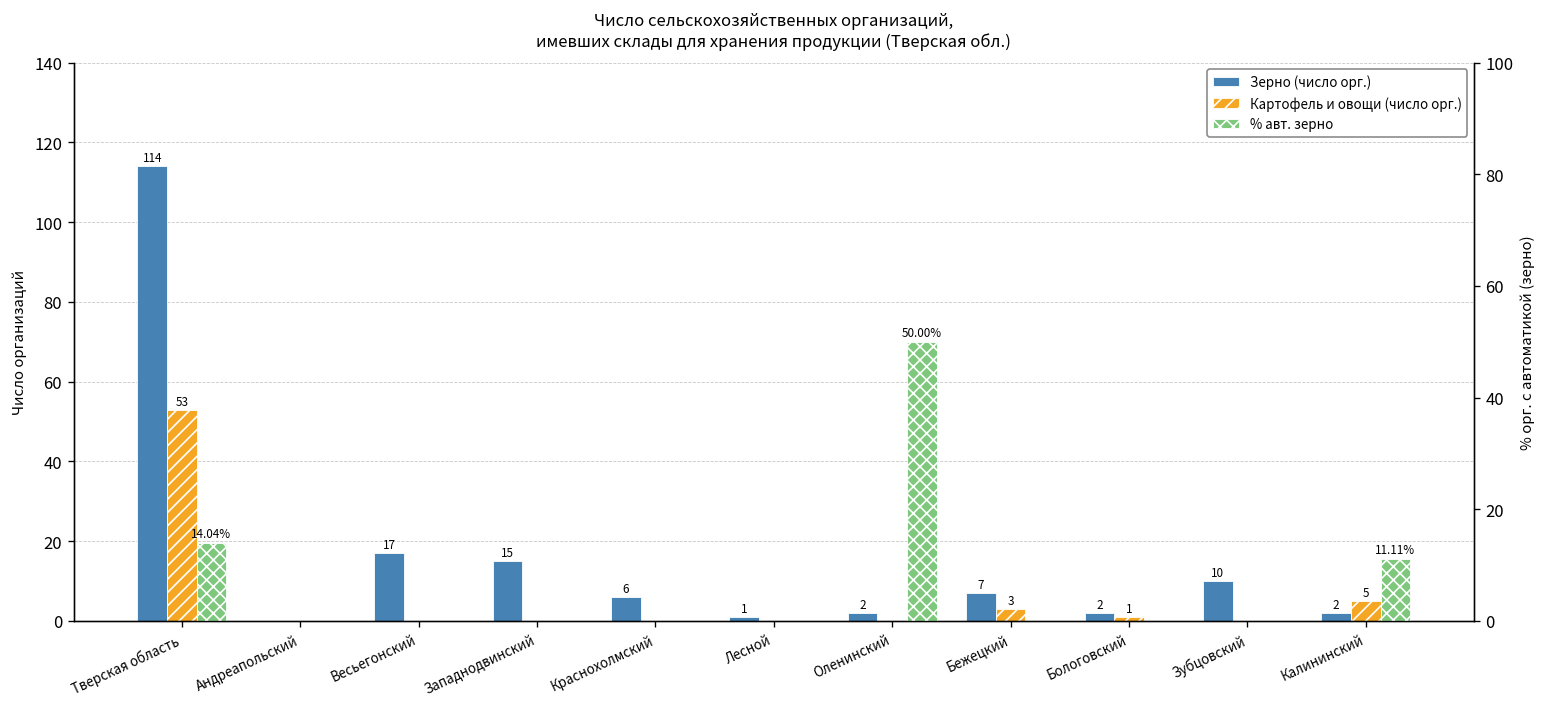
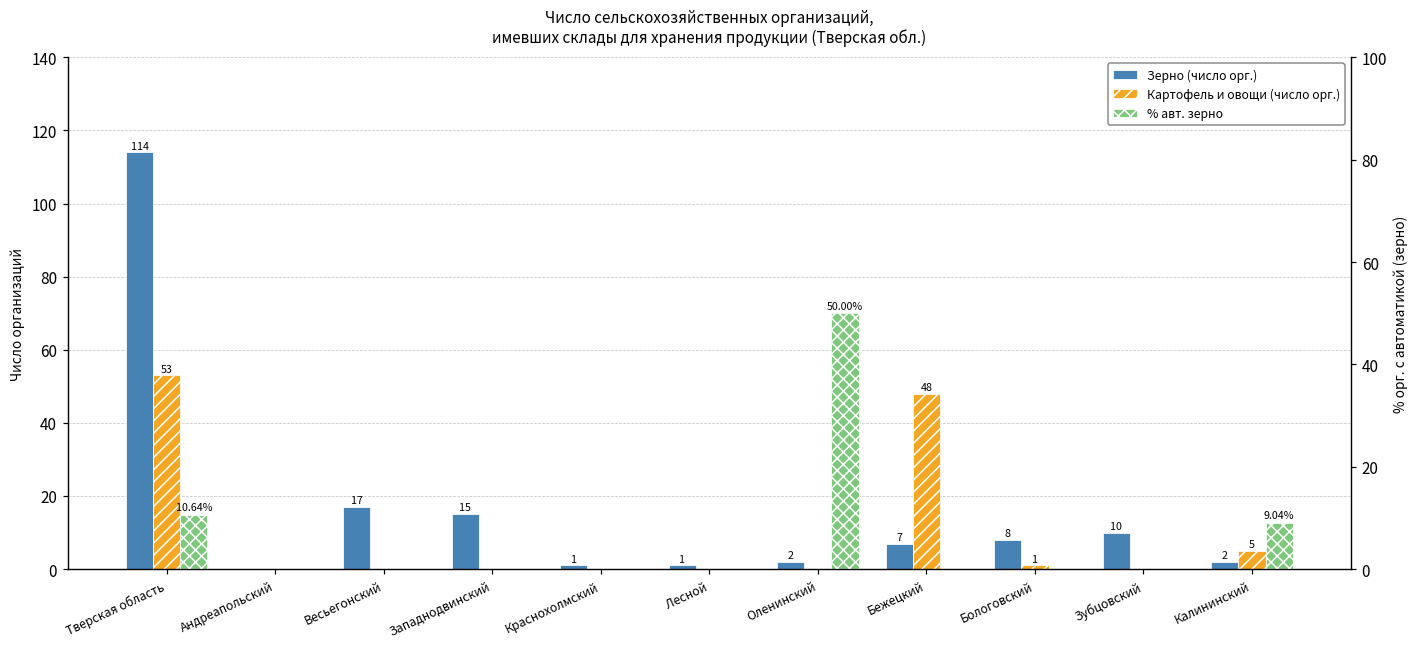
Зерно (число орг.), Краснохолмский: 6 -> 1
Картофель и овощи (число орг.), Бежецкий: 3 -> 48
Зерно (число орг.), Бологовский: 2 -> 8
% авт. зерно, Тверская область: 14.04% -> 10.64%
% авт. зерно, Калининский: 11.11% -> 9.04%
